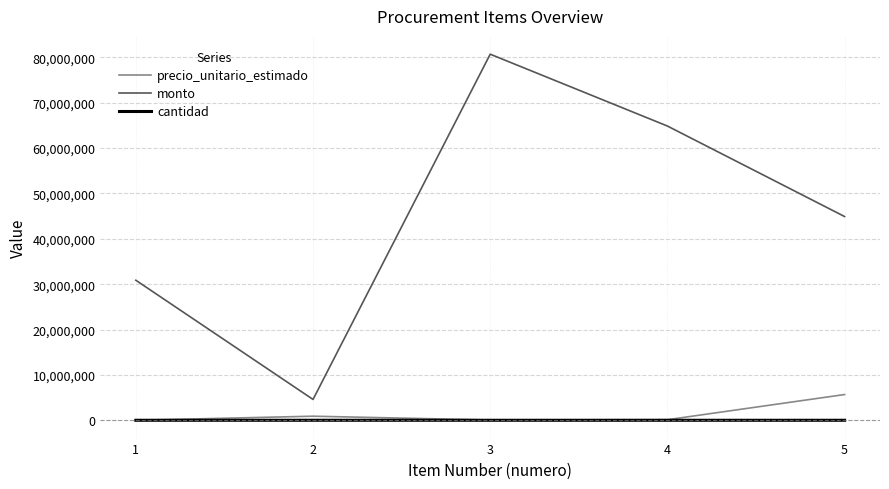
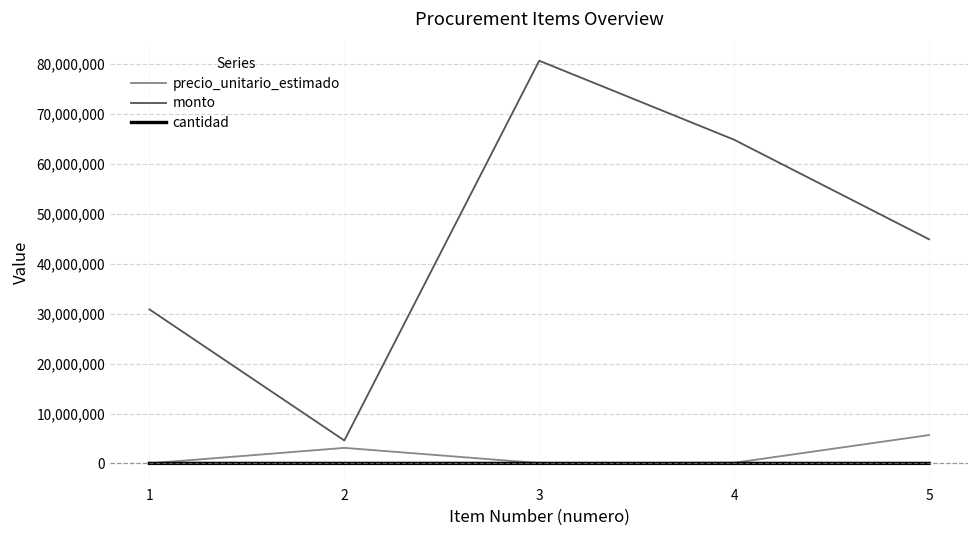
precio_unitario_estimado, 2: 1,000,000 -> 3,000,000
